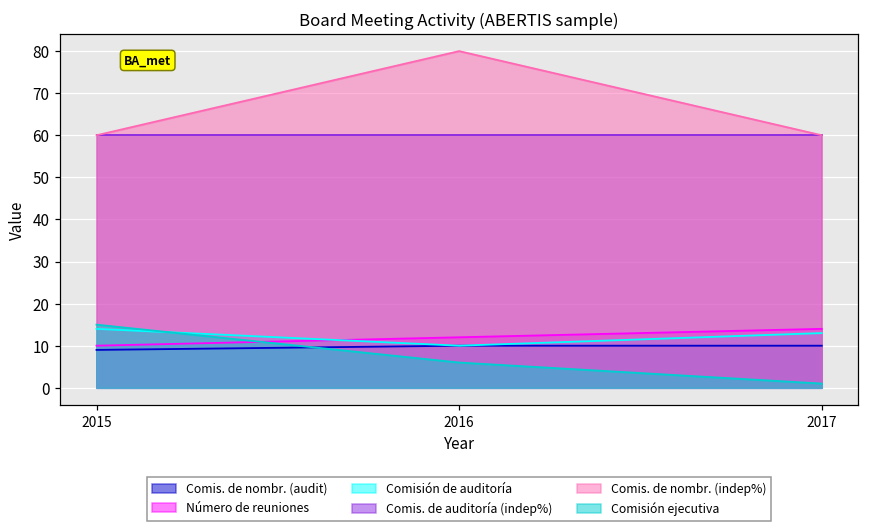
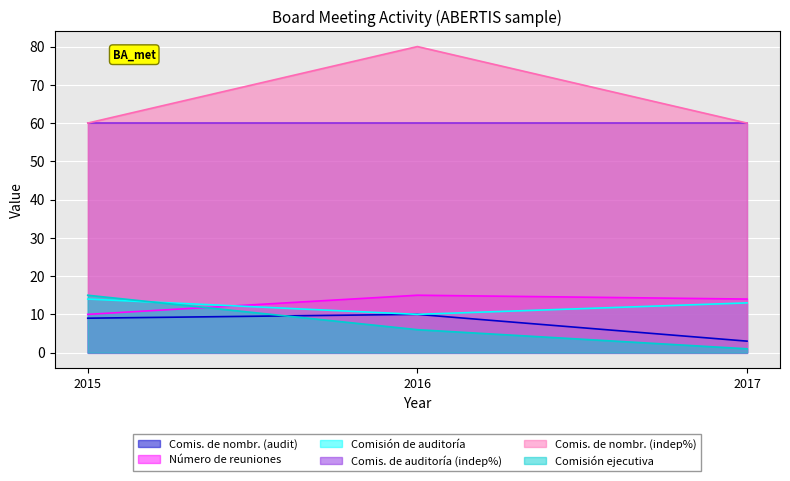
Número de reuniones, 2016: 12 -> 15
Comis. de nombr. (audit), 2017: 10 -> 3
